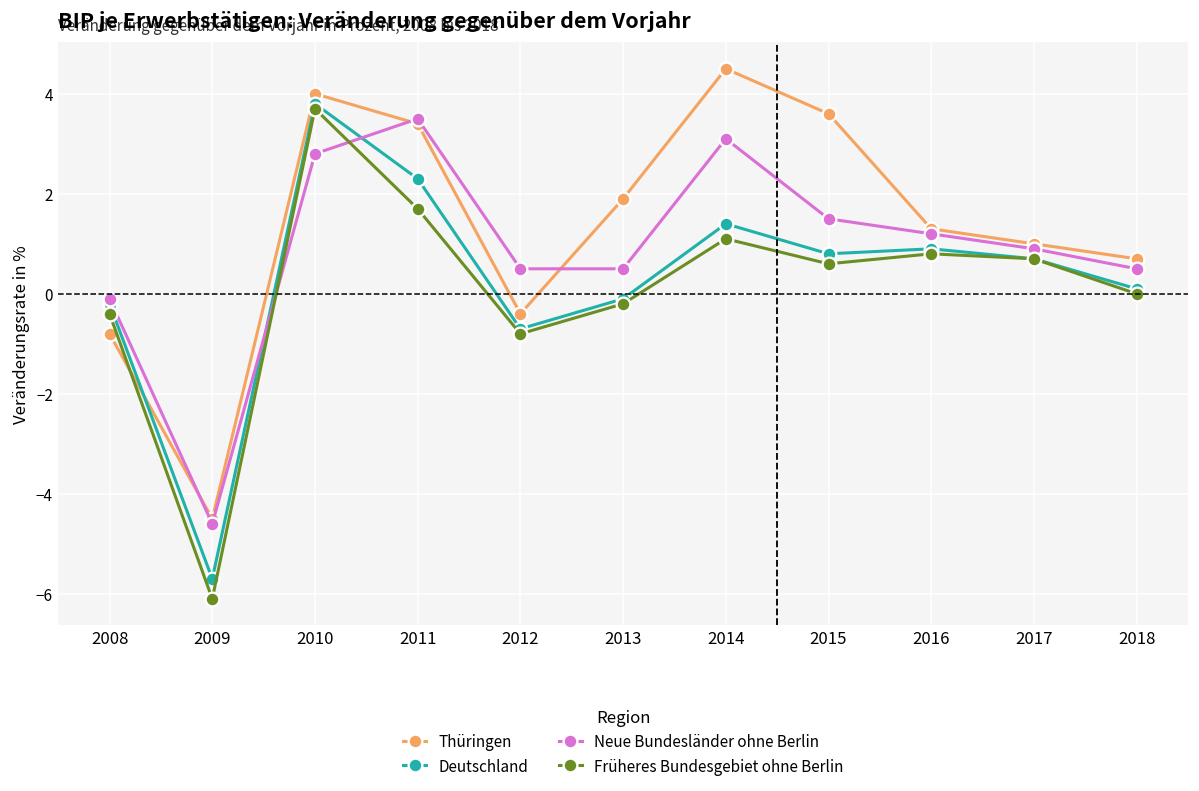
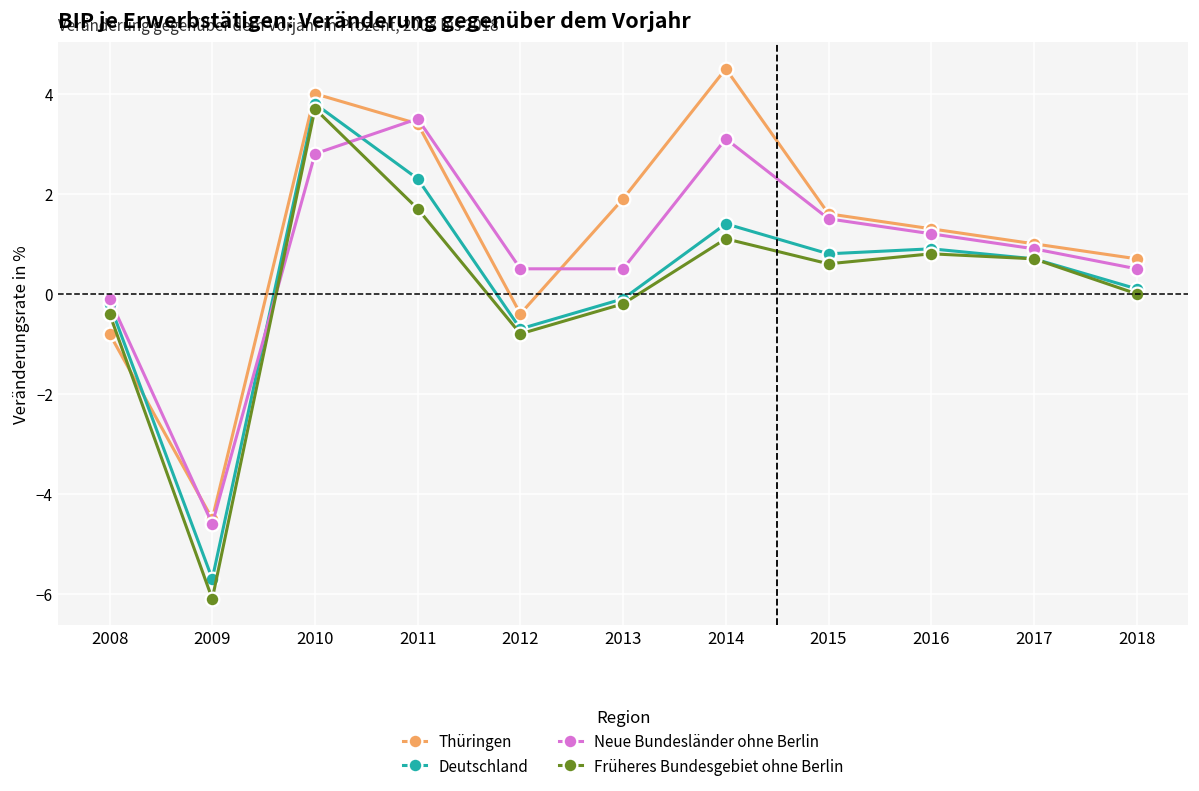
Thüringen, 2015: 3.6 -> 1.6
